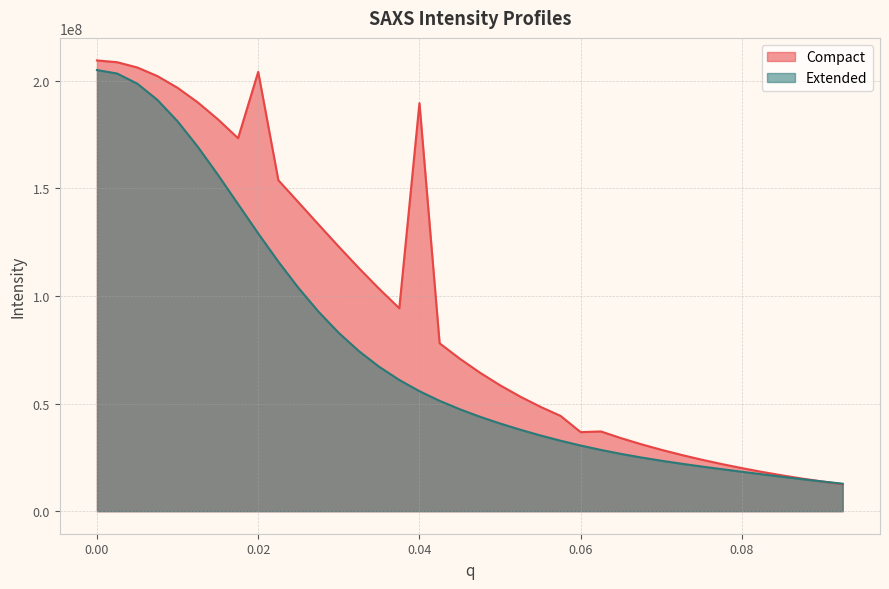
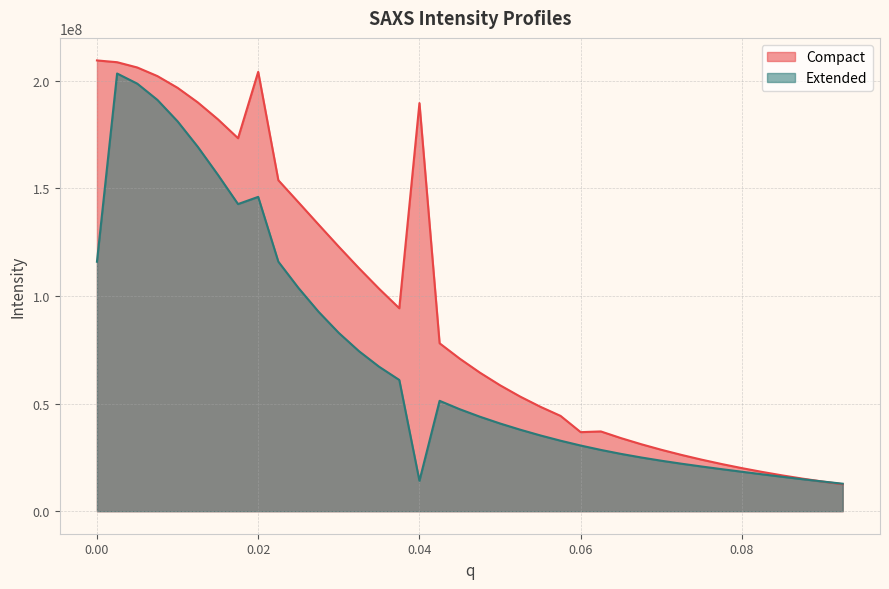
Extended, 0.00: 205000000 -> 116000000
Extended, 0.02: 129000000 -> 146000000
Extended, 0.04: 56000000 -> 14000000
